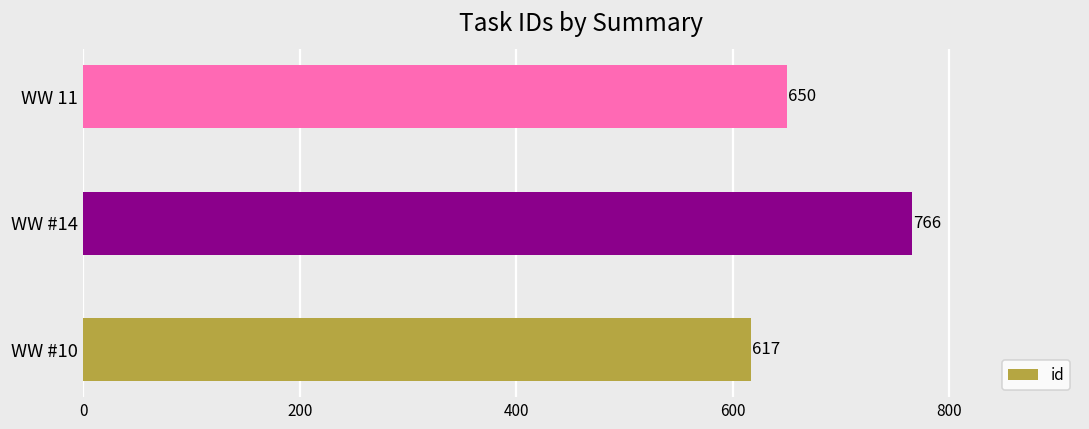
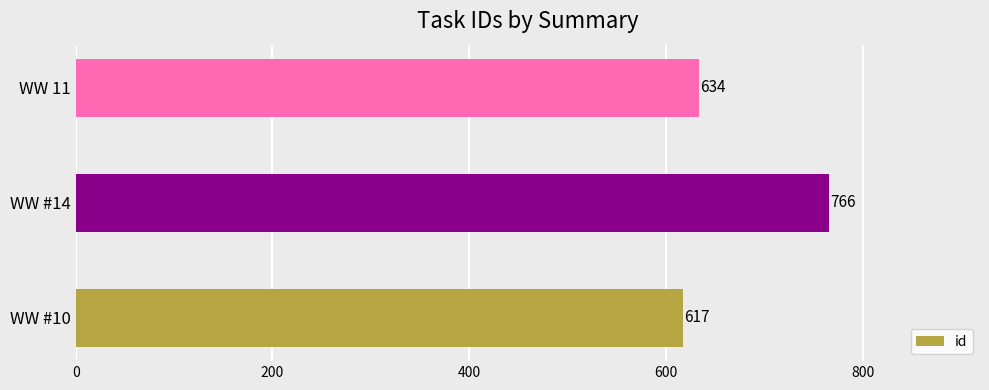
WW 11: 650 -> 634
